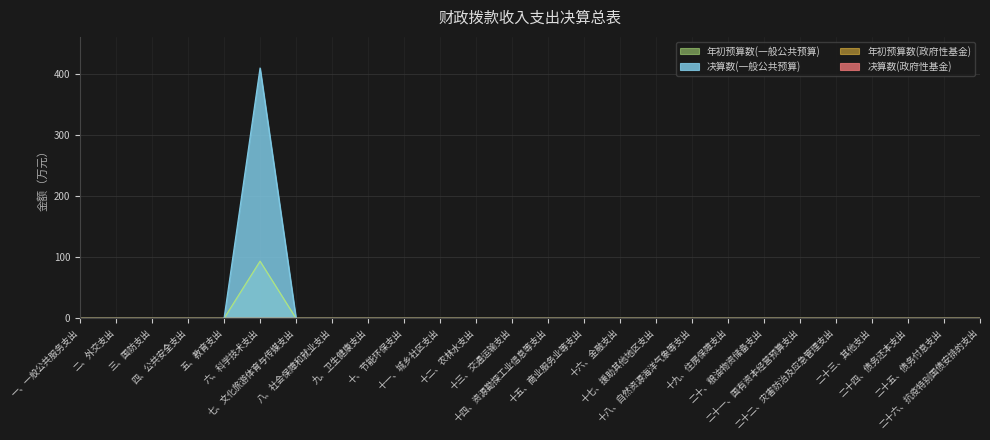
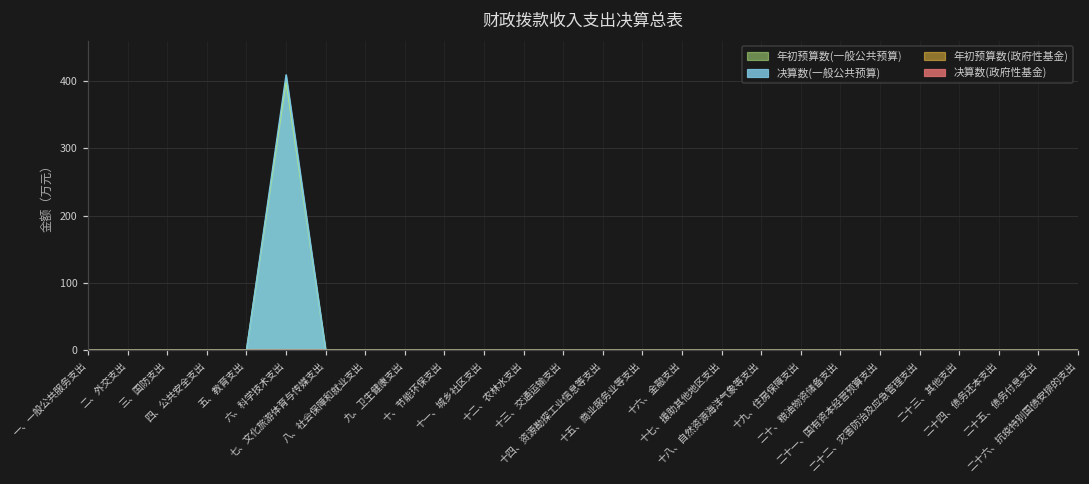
年初预算数(一般公共预算), 六、科学技术支出: 90 -> 400
